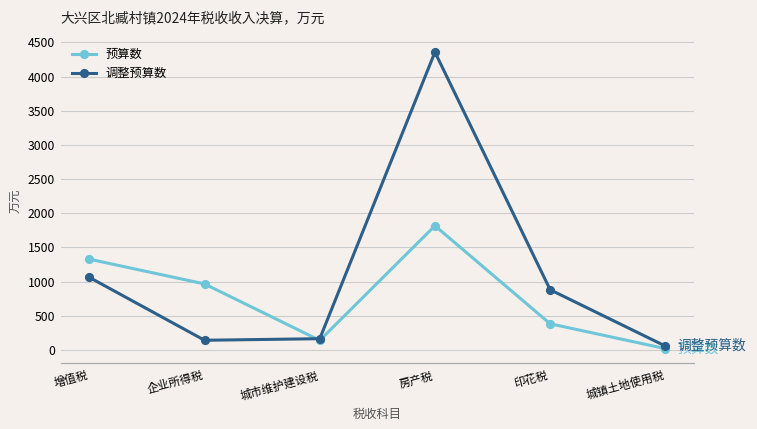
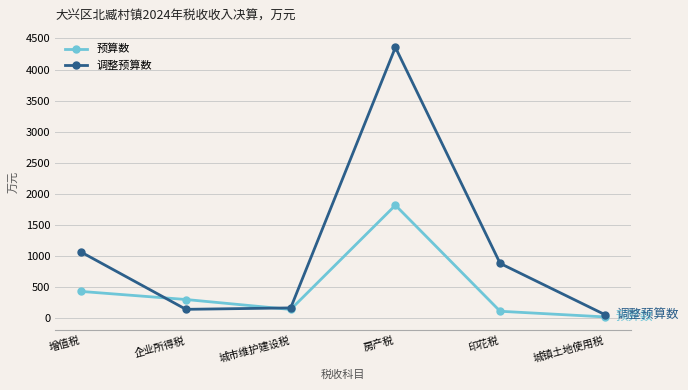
预算数, 增值税: 1300 -> 400
预算数, 企业所得税: 1000 -> 300
预算数, 印花税: 400 -> 100
